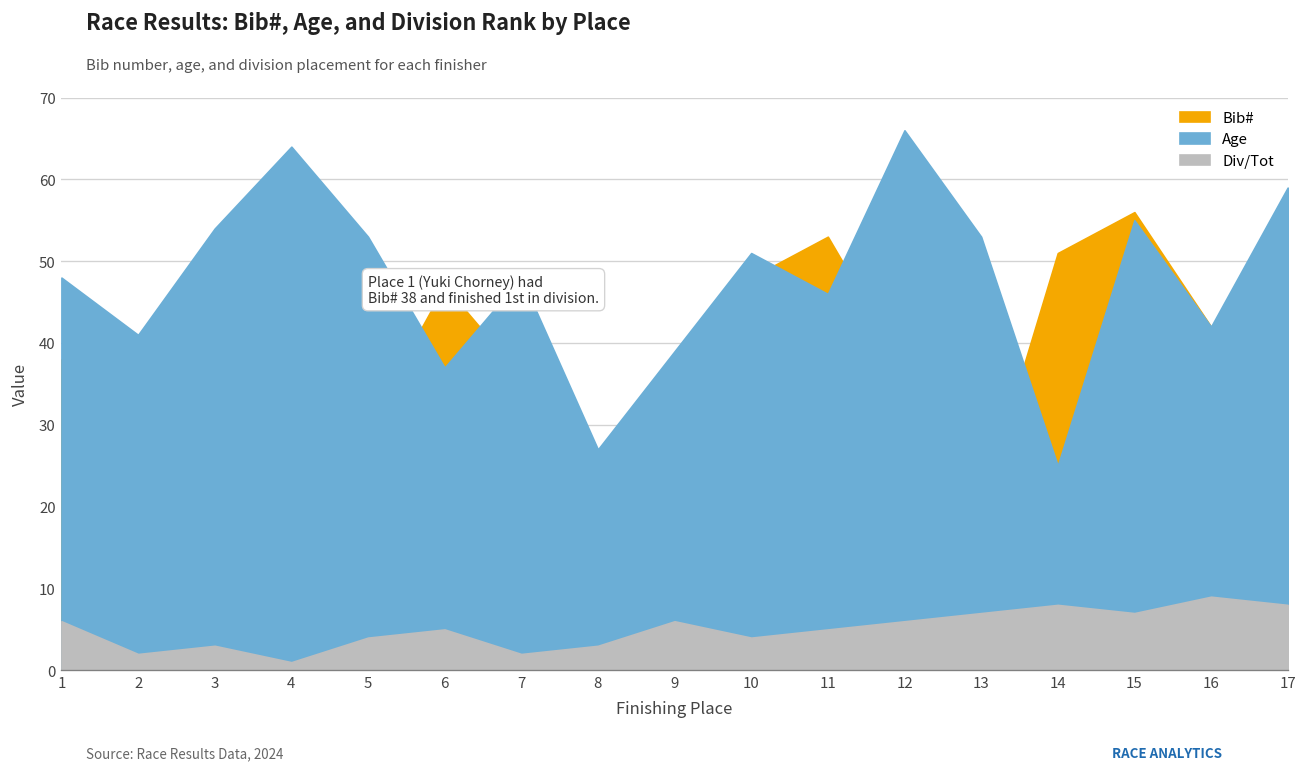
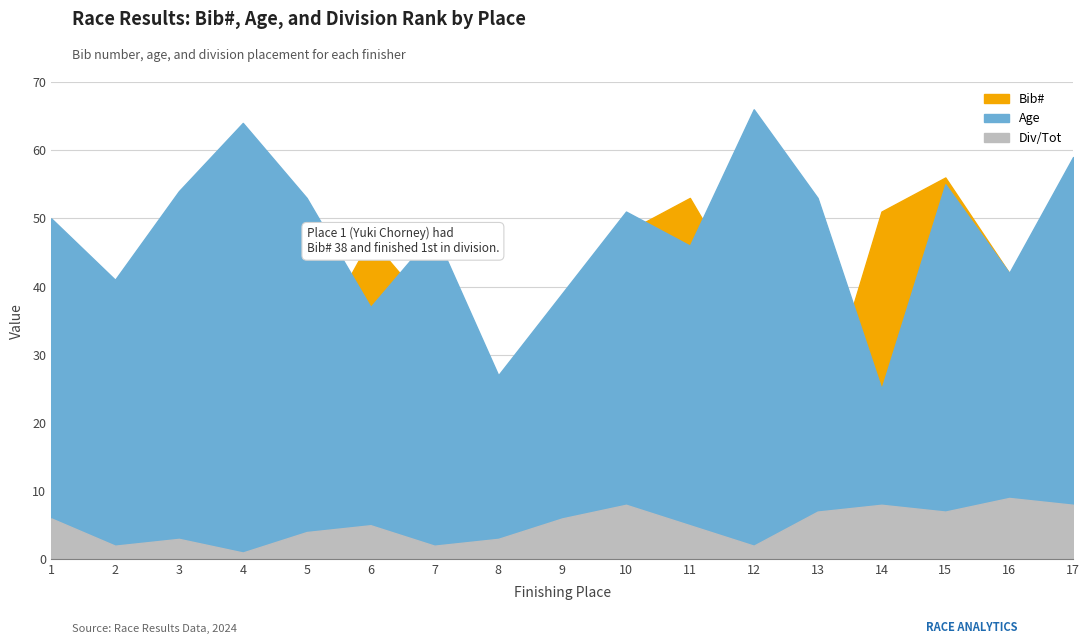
Age, 1: 48 -> 50
Div/Tot, 10: 4 -> 8
Div/Tot, 12: 6 -> 2
